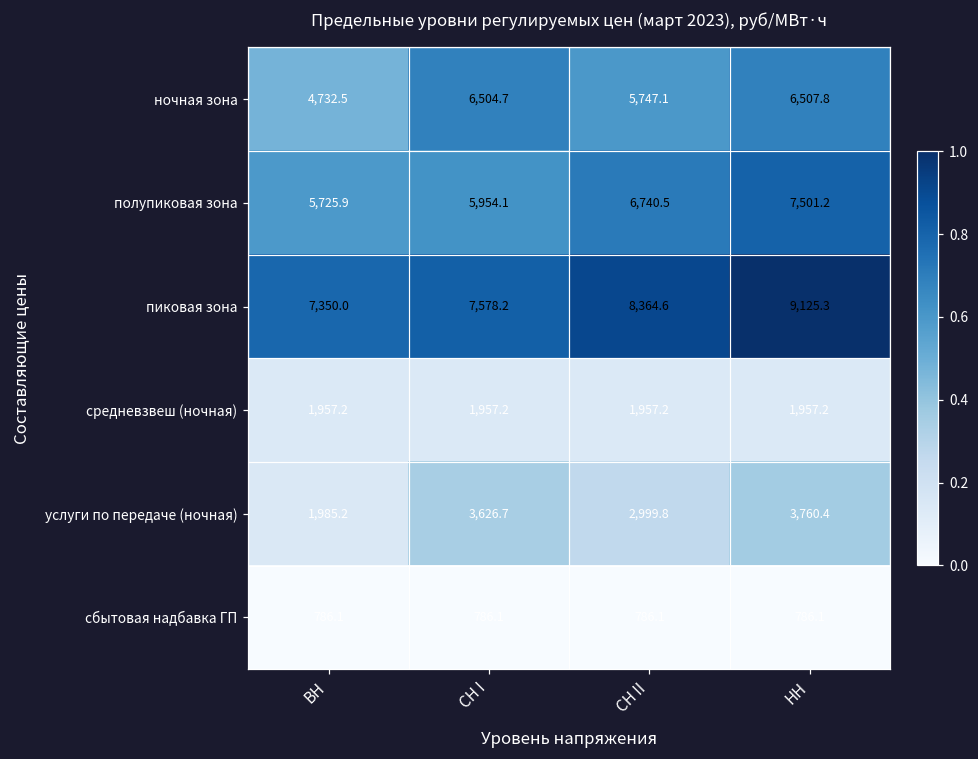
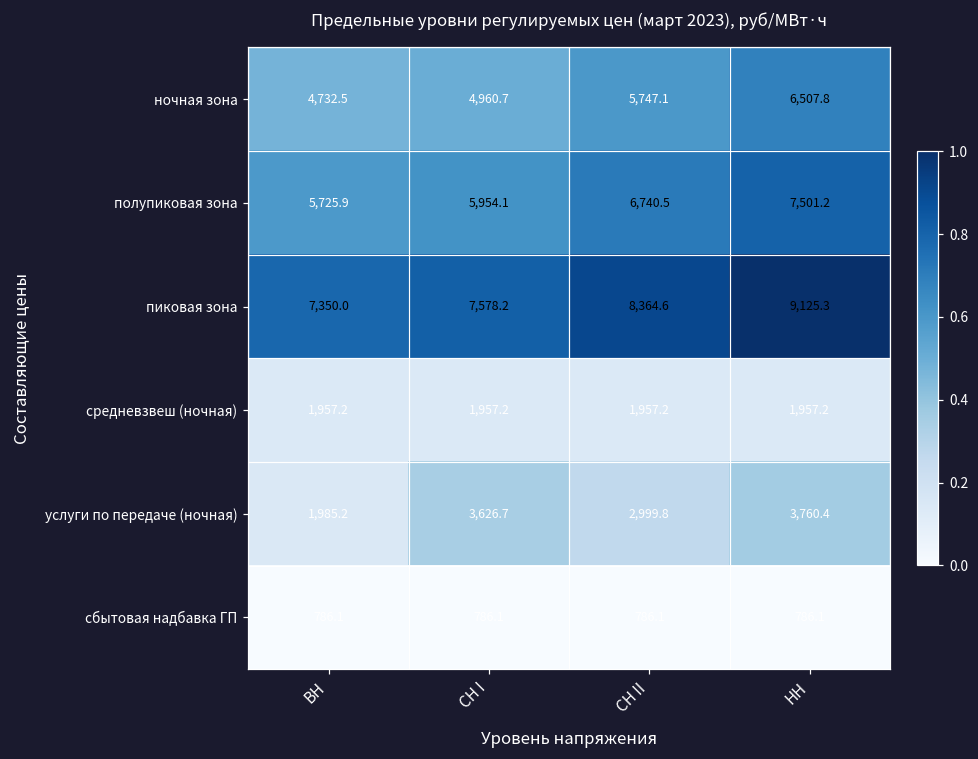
ночная зона, СН I: 6,504.7 -> 4,960.7
